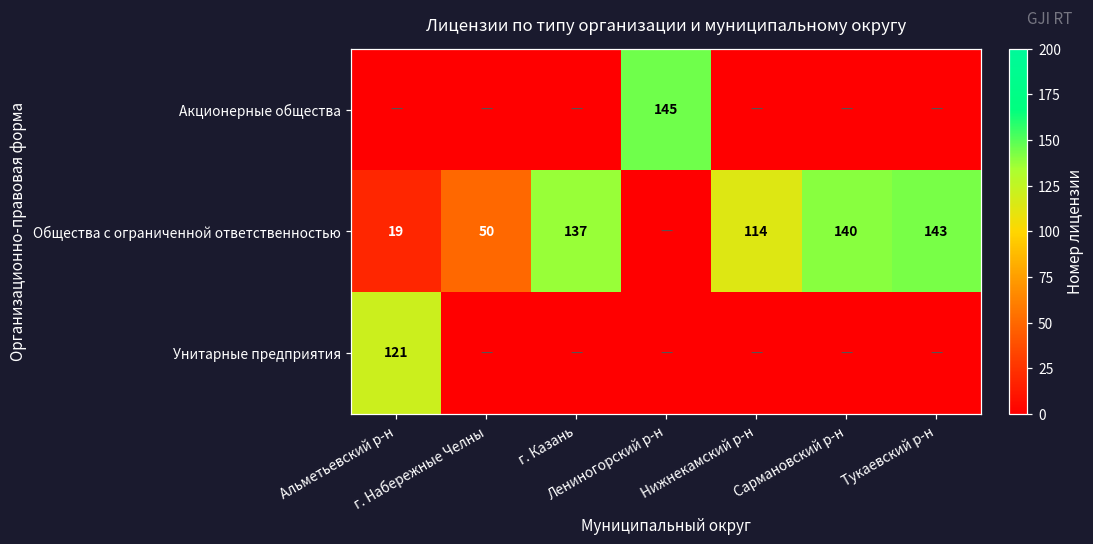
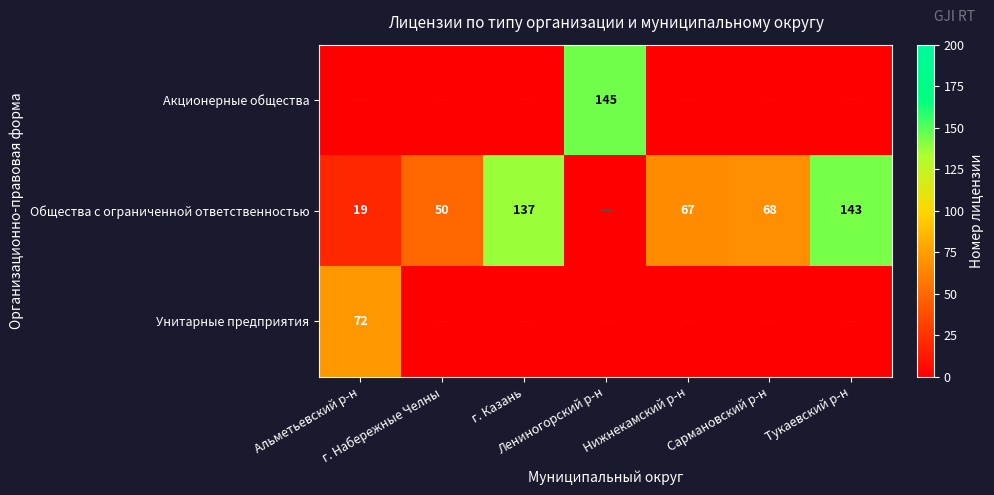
Общества с ограниченной ответственностью, Нижнекамский р-н: 114 -> 67
Общества с ограниченной ответственностью, Сармановский р-н: 140 -> 68
Унитарные предприятия, Альметьевский р-н: 121 -> 72
